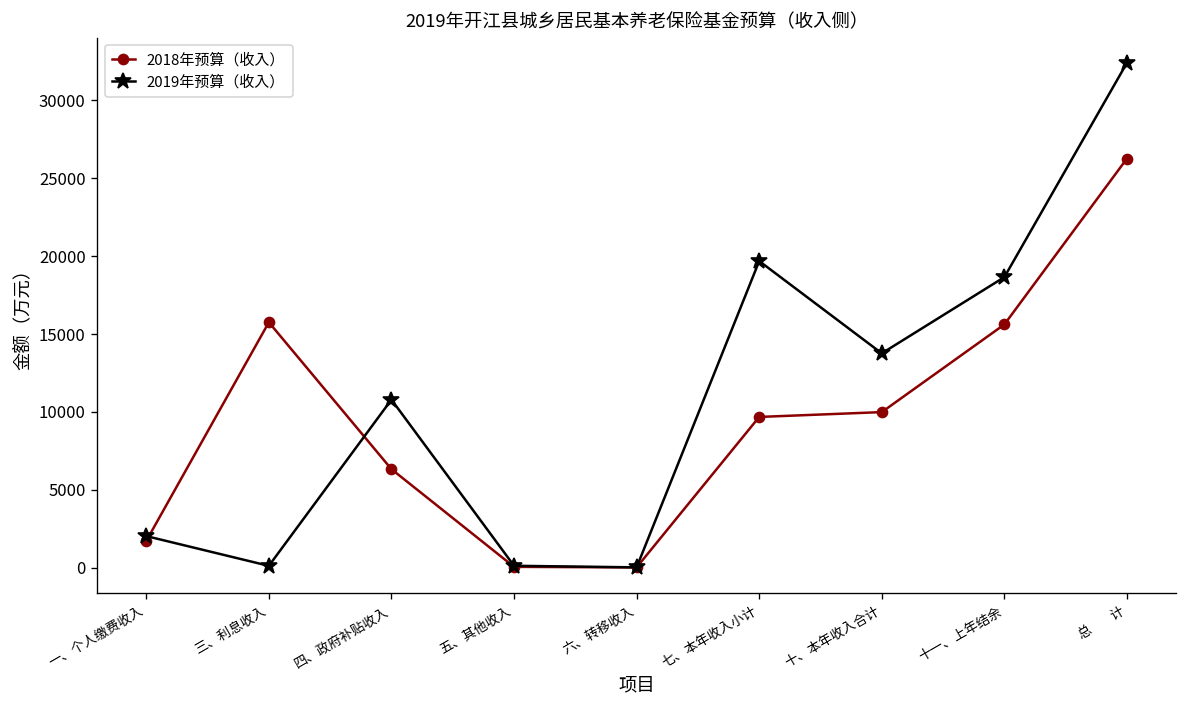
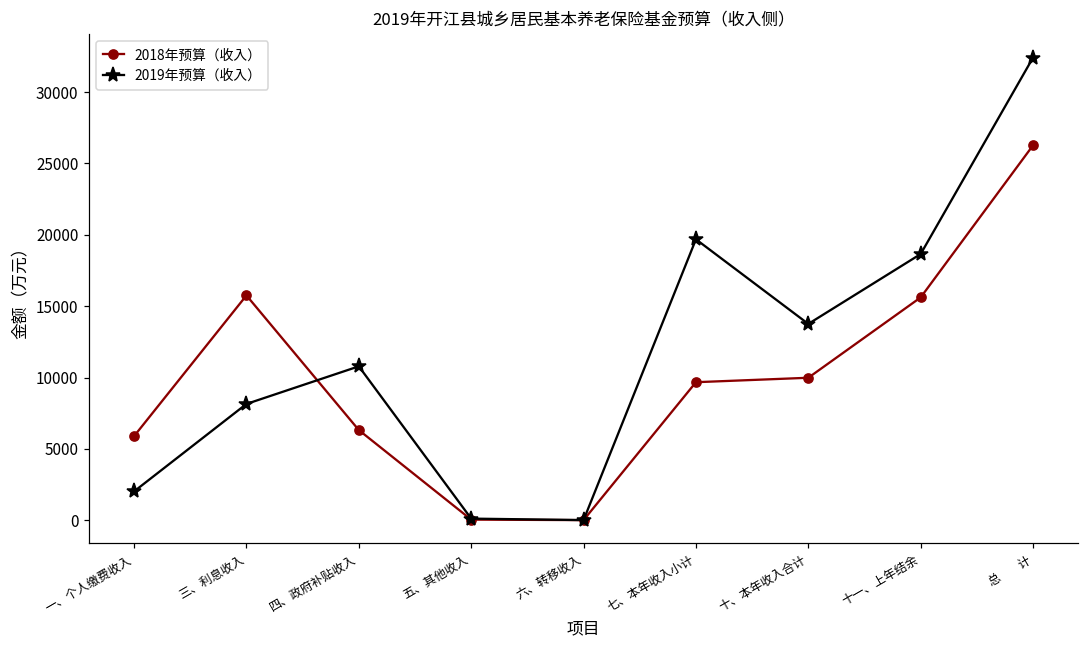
2018年预算（收入）, 一、个人缴费收入: 1700 -> 5900
2019年预算（收入）, 三、利息收入: 100 -> 8200
